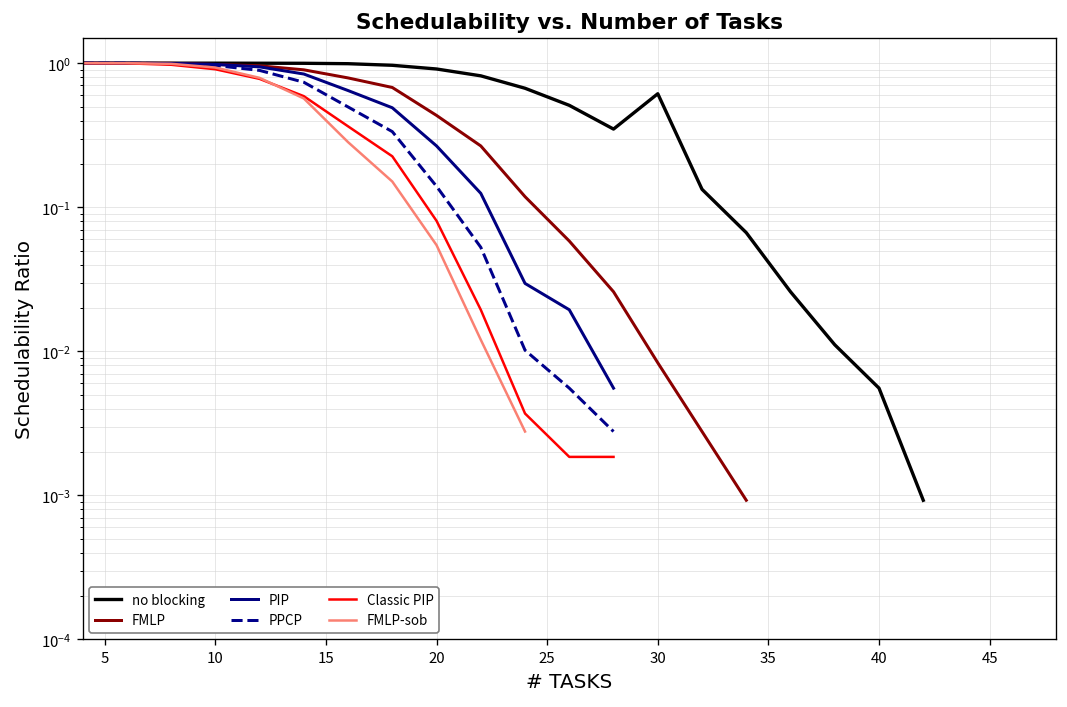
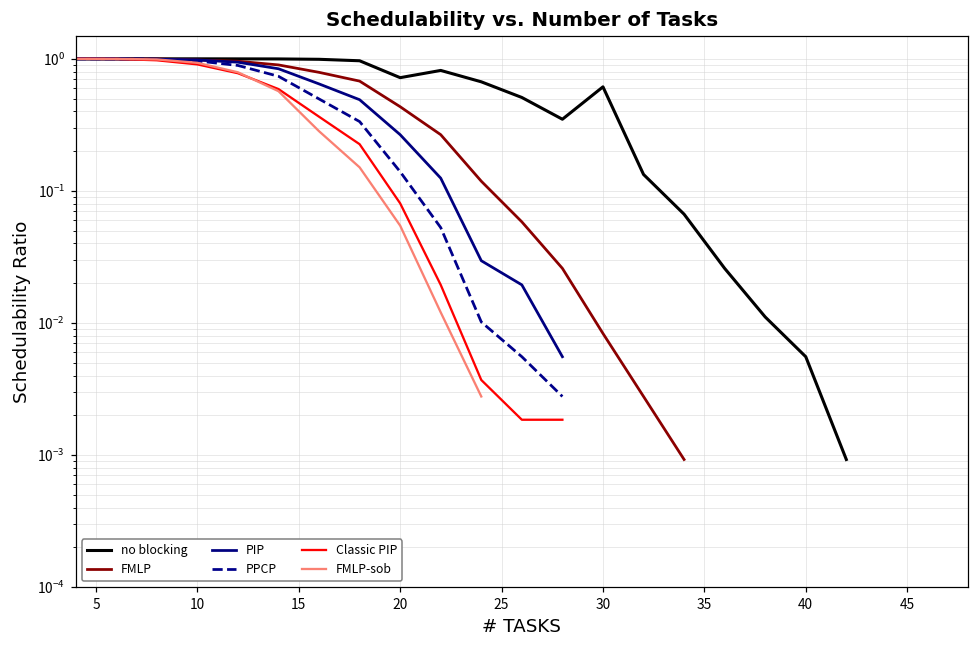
no blocking, 20: 0.9 -> 0.7
